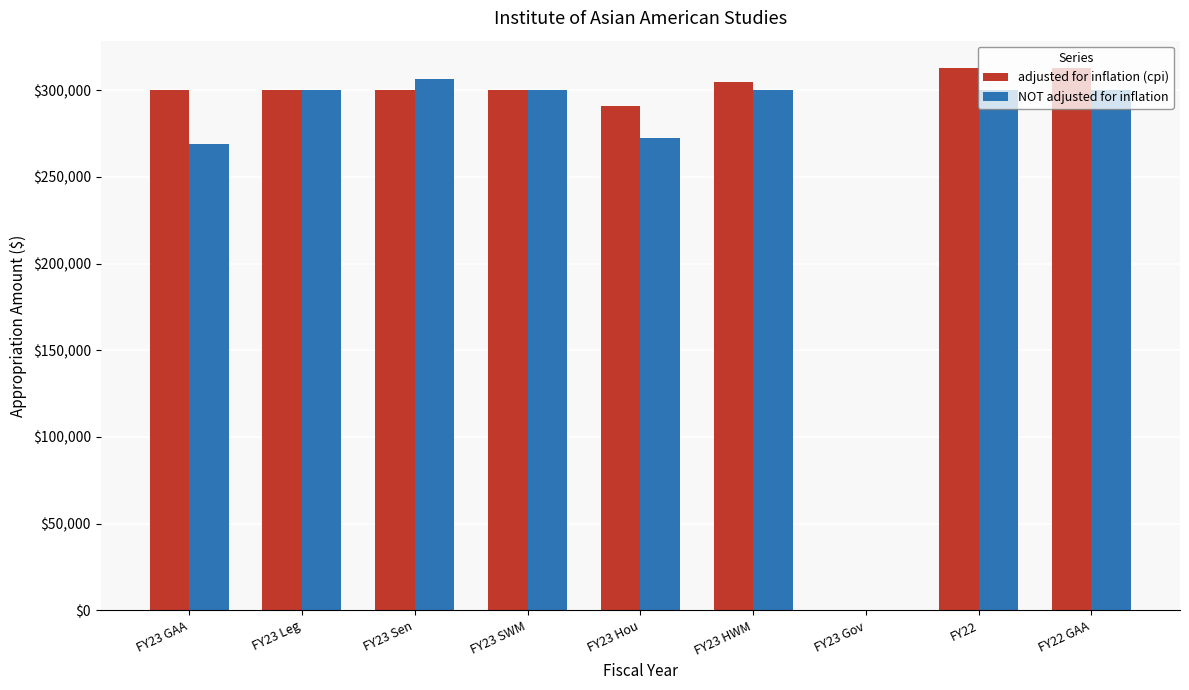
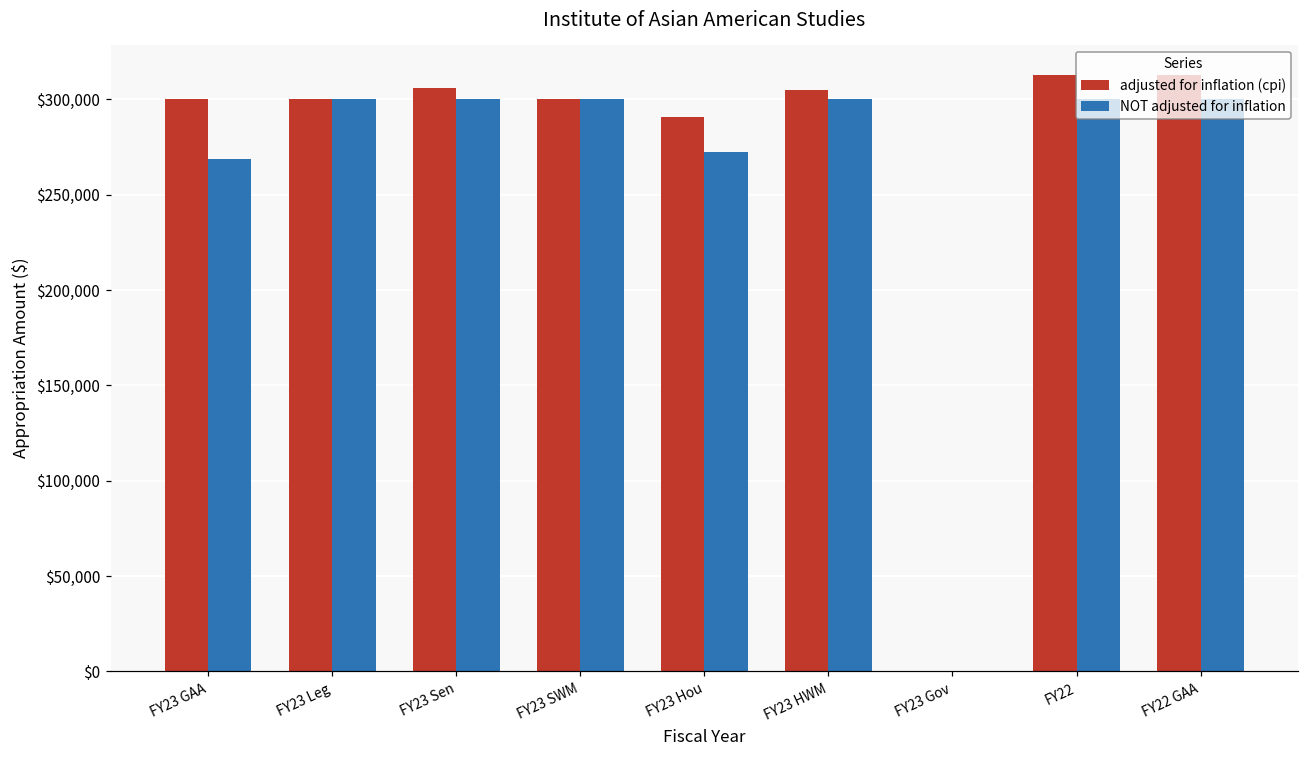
adjusted for inflation (cpi), FY23 Sen: $300,000 -> $306,000
NOT adjusted for inflation, FY23 Sen: $307,000 -> $300,000
